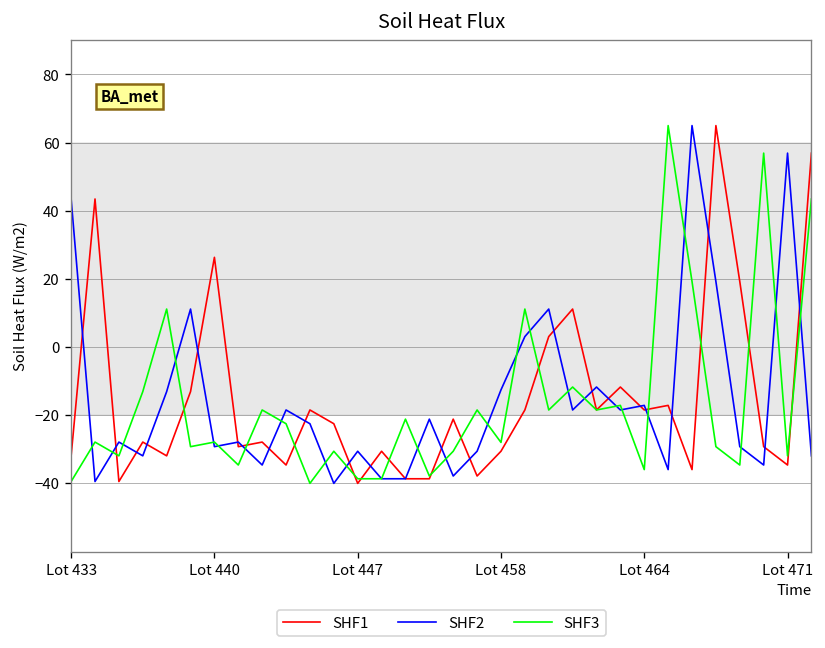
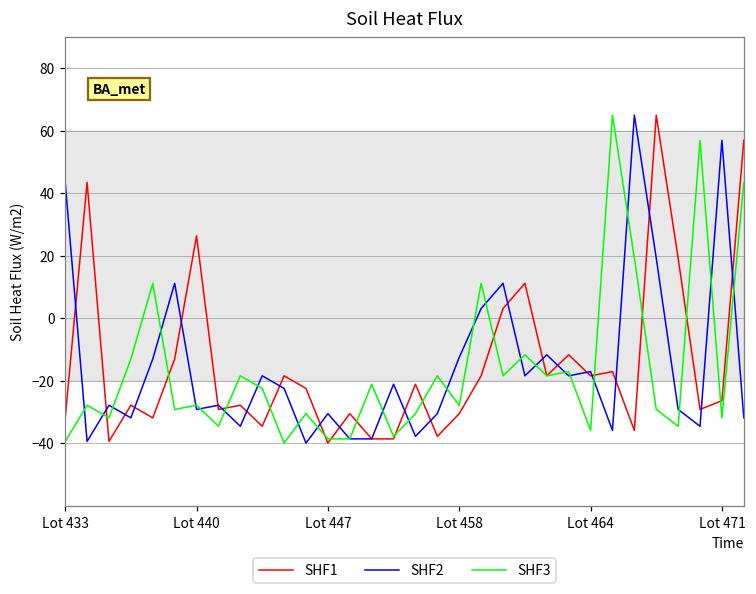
SHF1, Lot 471: -35 -> -26
